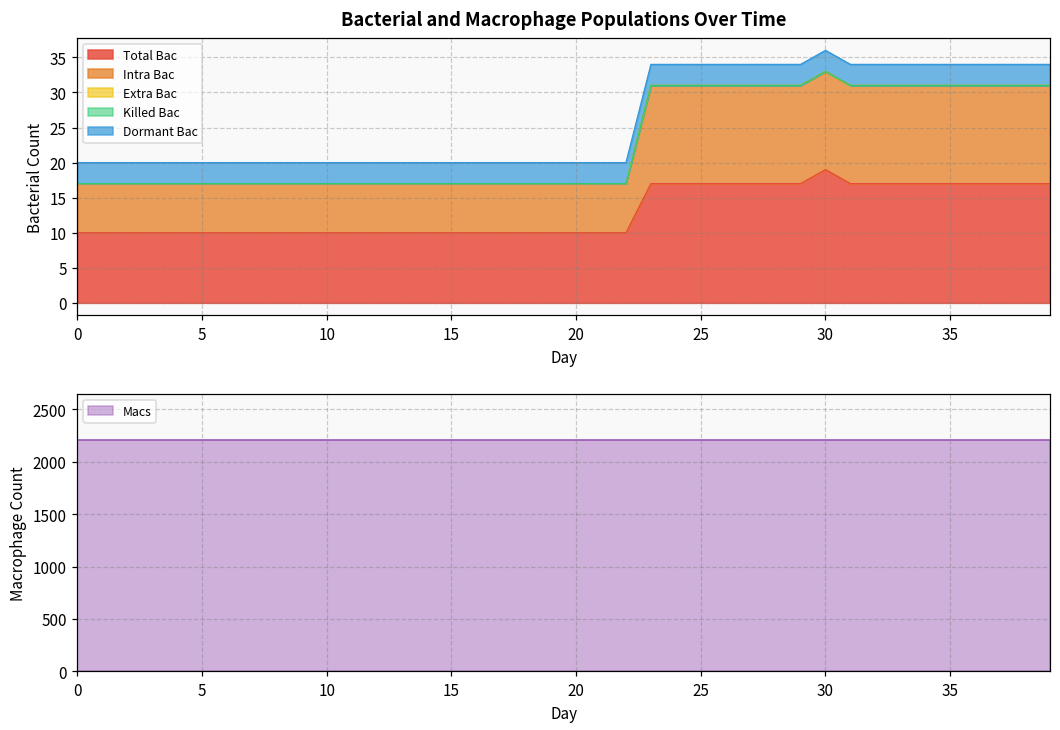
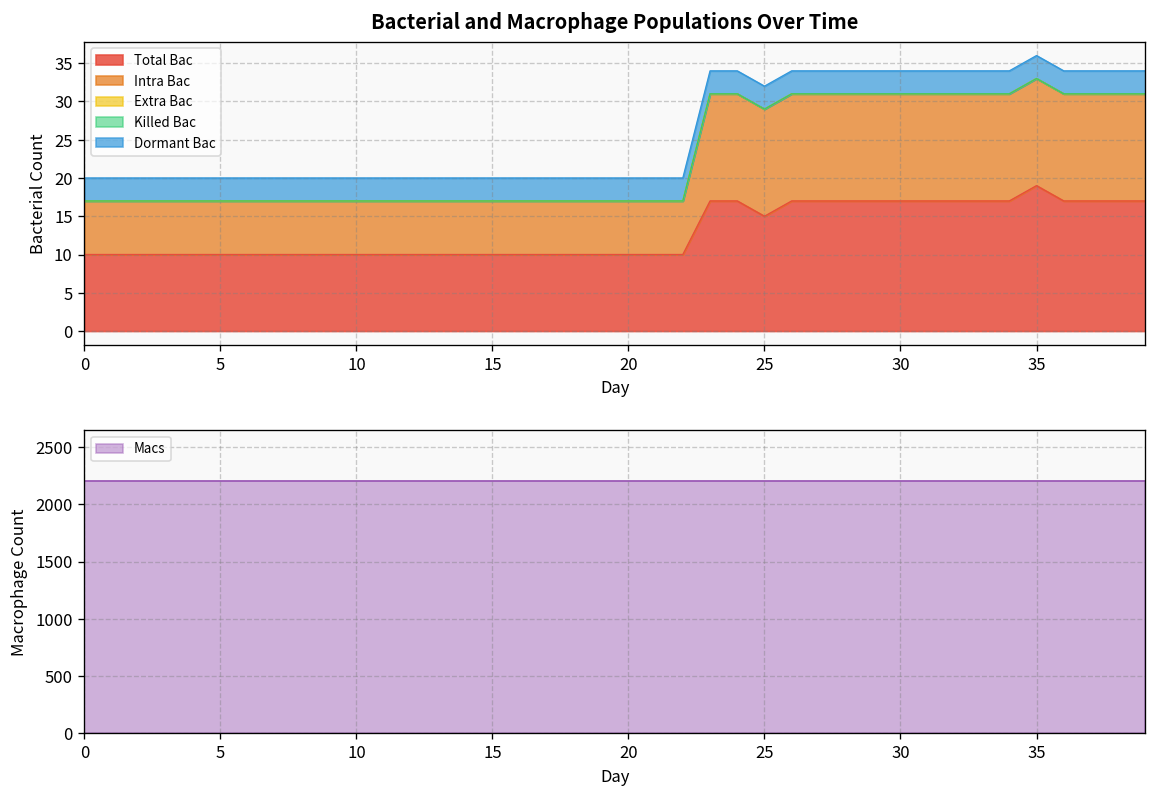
Bacterial and Macrophage Populations Over Time, Total Bac, 25: 17 -> 15
Bacterial and Macrophage Populations Over Time, Total Bac, 30: 19 -> 17
Bacterial and Macrophage Populations Over Time, Total Bac, 35: 17 -> 19
